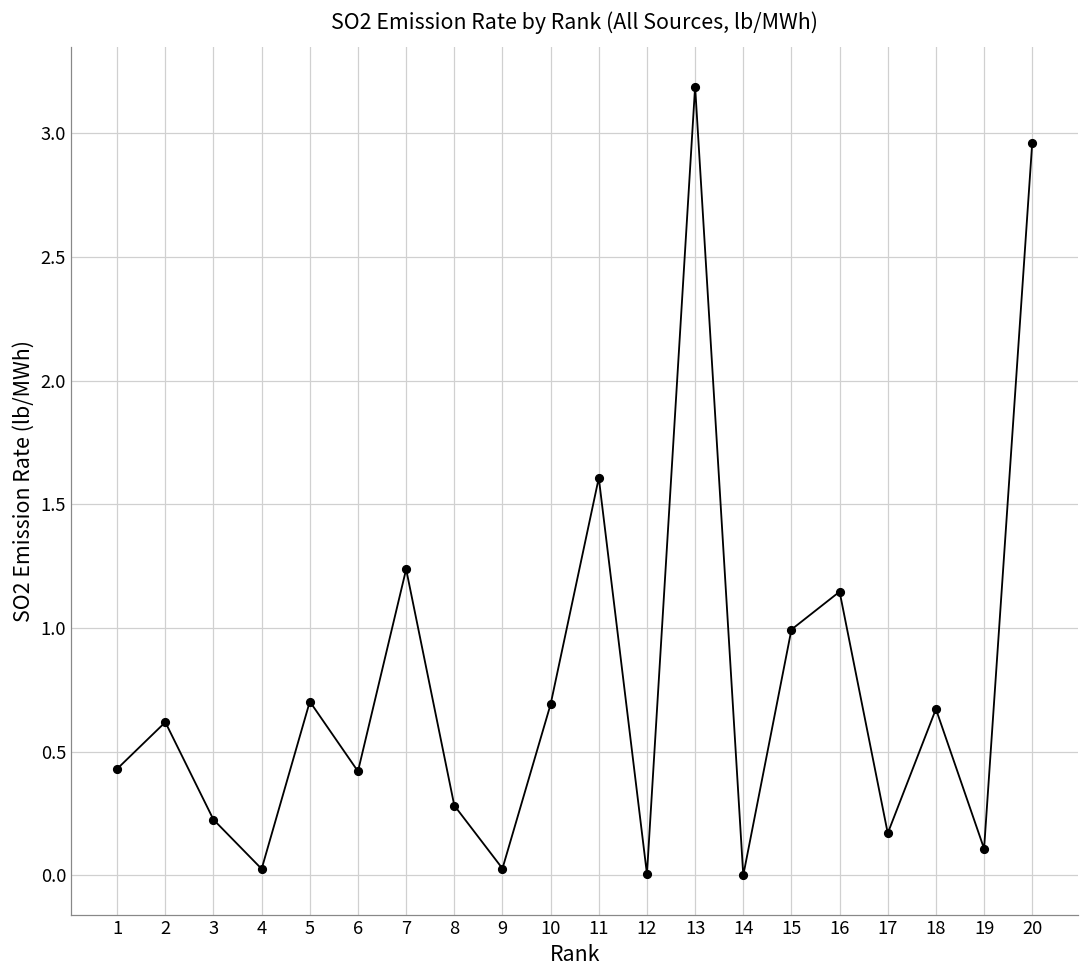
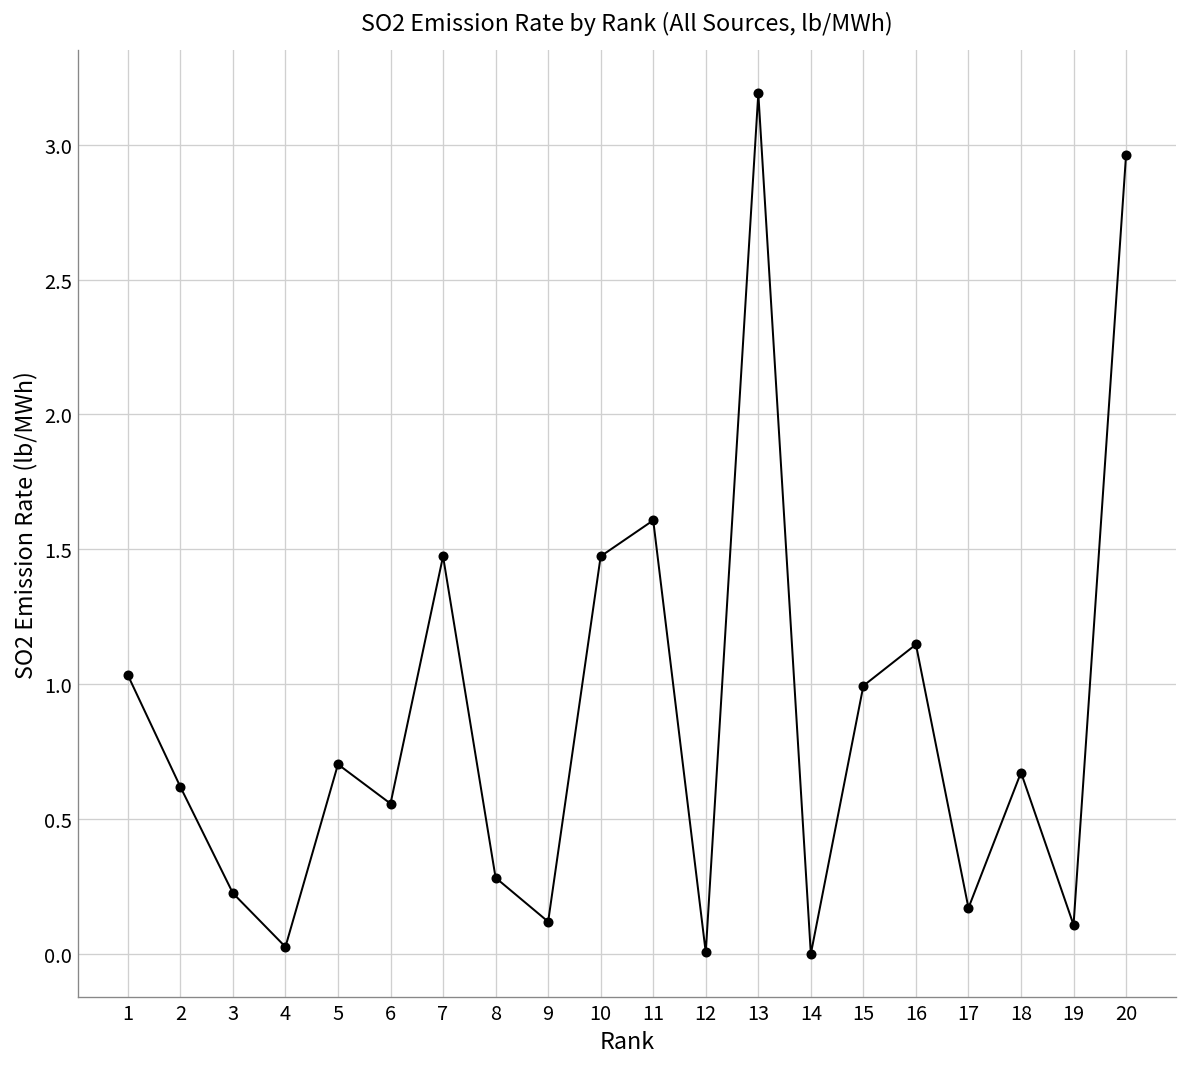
1: 0.43 -> 1.03
6: 0.42 -> 0.56
7: 1.24 -> 1.47
9: 0.03 -> 0.12
10: 0.69 -> 1.47
